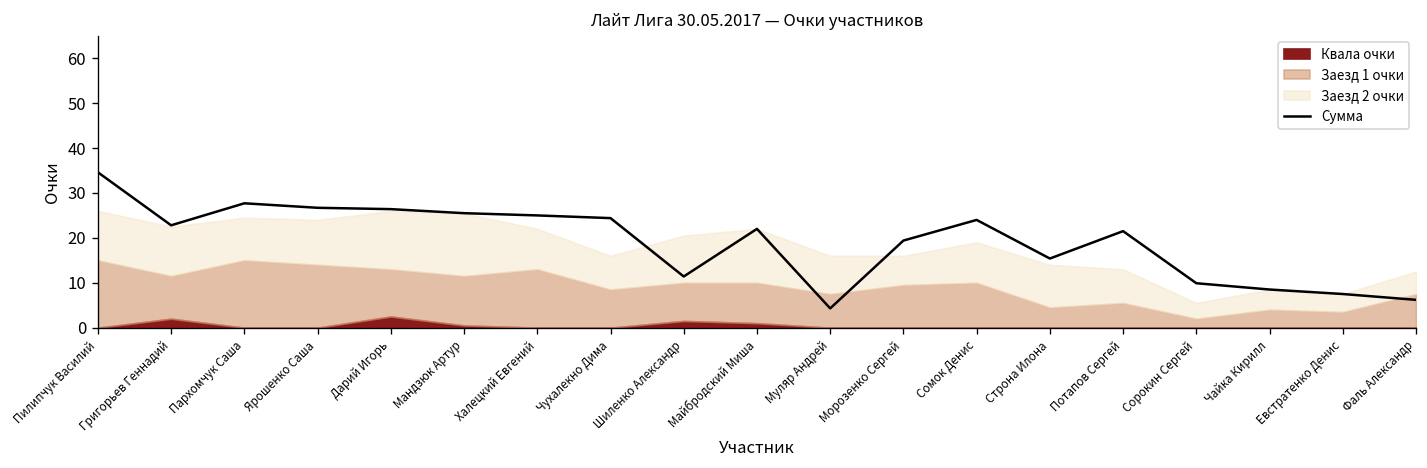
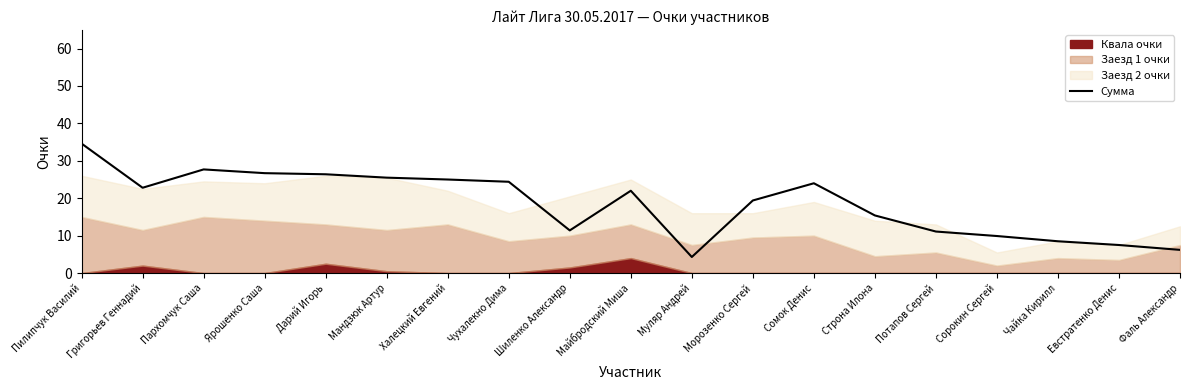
Квала очки, Майбродский Миша: 1 -> 4
Сумма, Потапов Сергей: 22 -> 11
